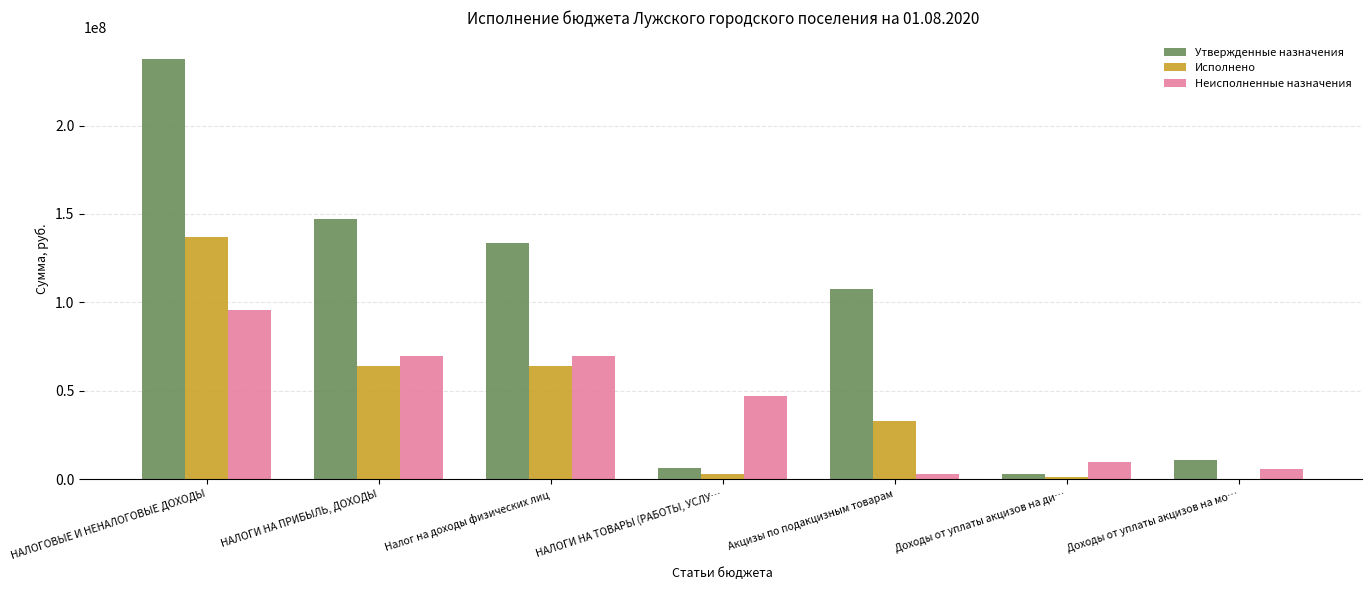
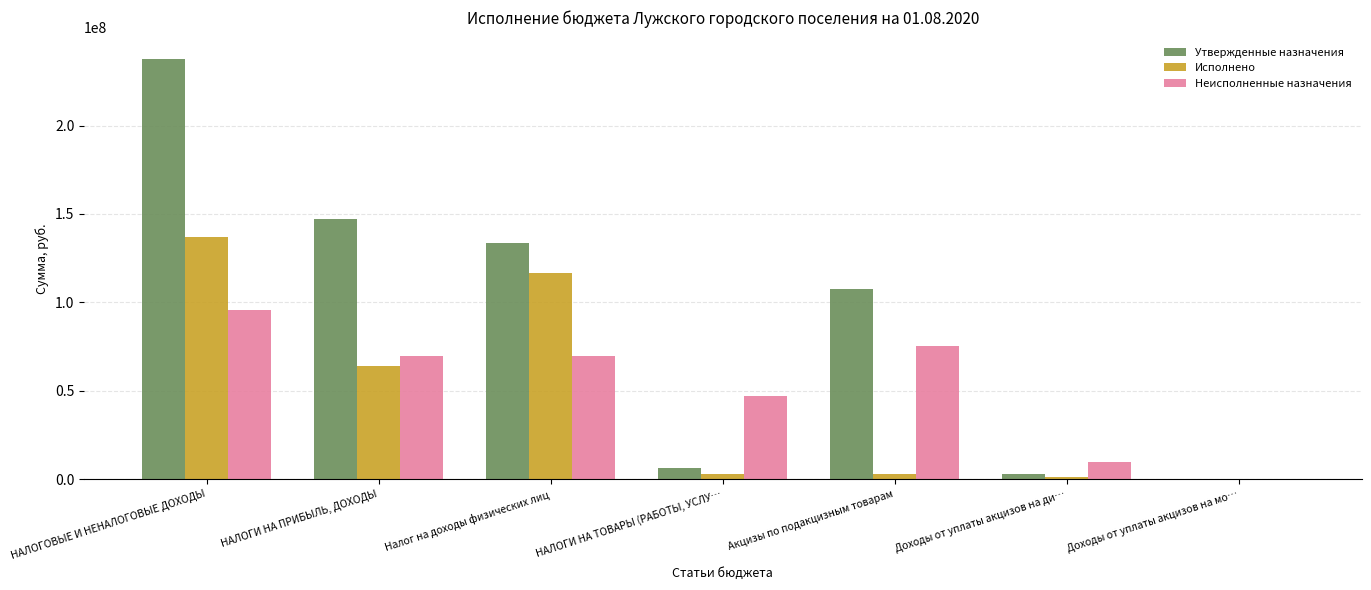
Исполнено, Налог на доходы физических лиц: 64000000 -> 117000000
Исполнено, Акцизы по подакцизным товарам: 33000000 -> 3000000
Неисполненные назначения, Акцизы по подакцизным товарам: 3000000 -> 75000000
Утвержденные назначения, Доходы от уплаты акцизов на мо…: 11000000 -> 0
Неисполненные назначения, Доходы от уплаты акцизов на мо…: 6000000 -> 0
